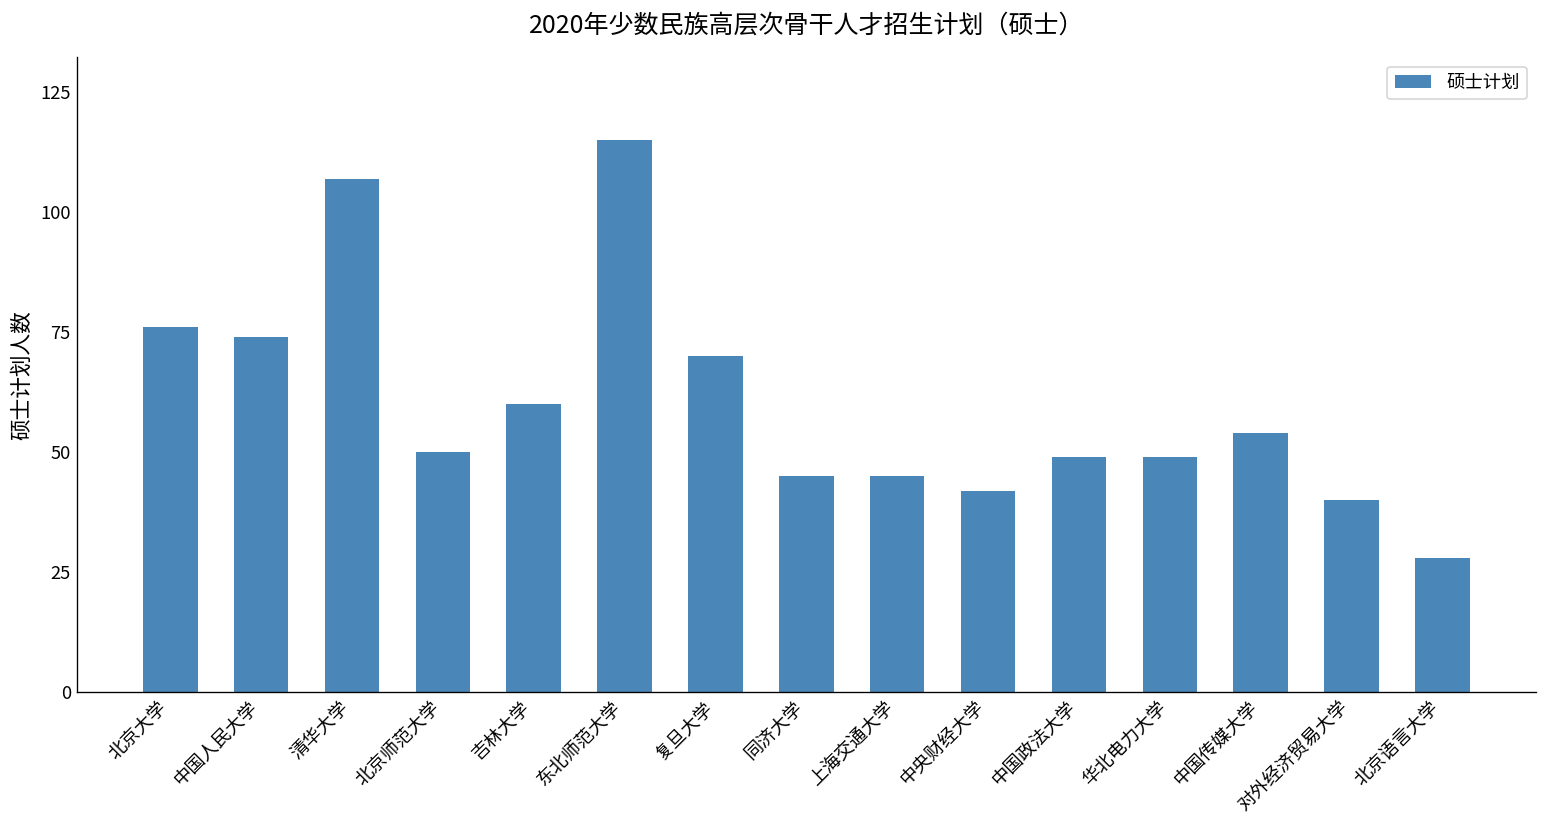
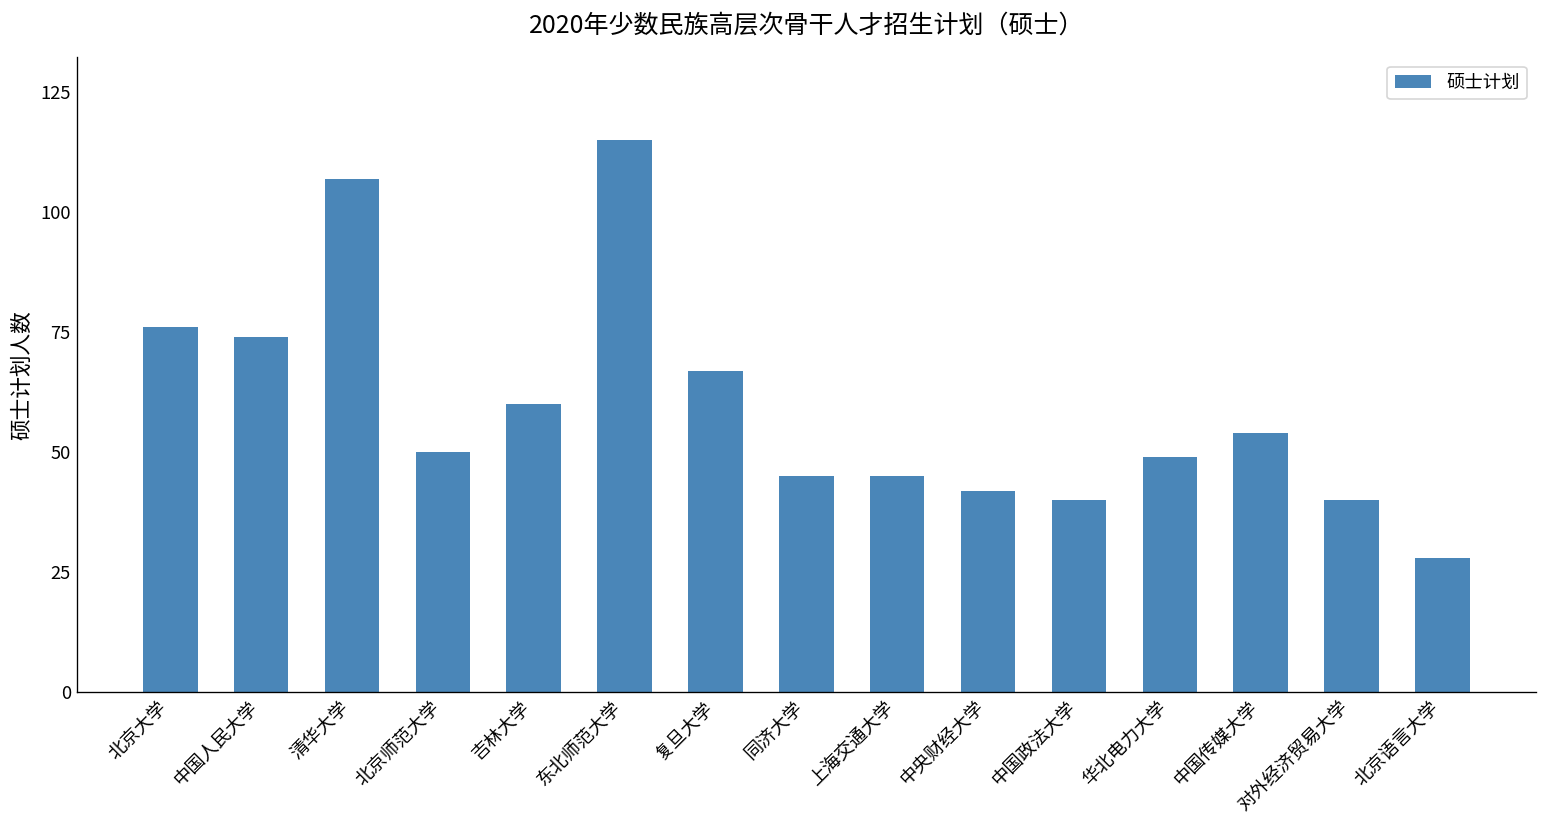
复旦大学: 70 -> 67
中国政法大学: 49 -> 40
